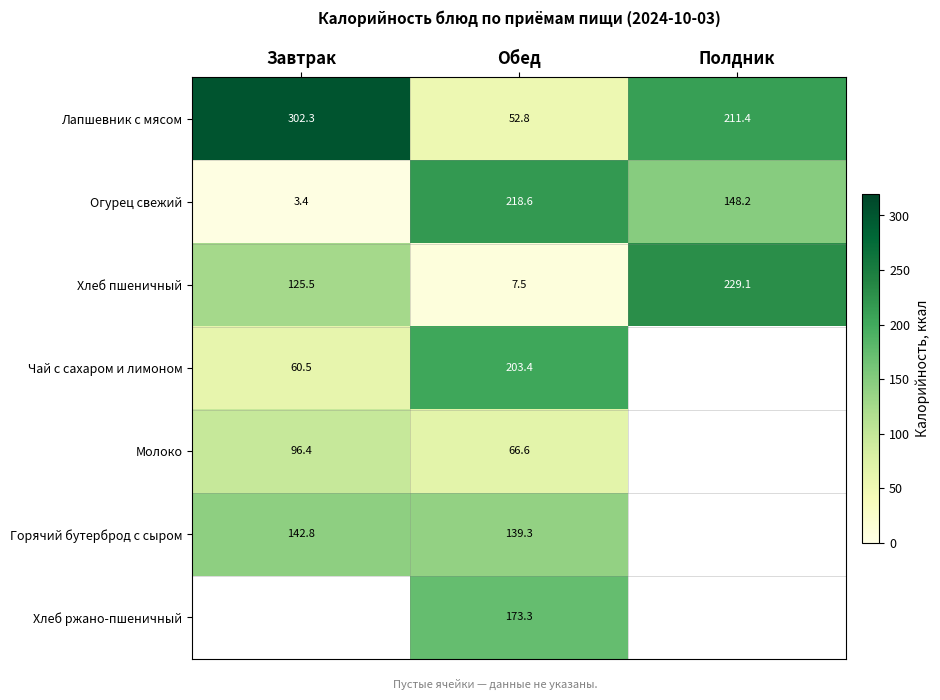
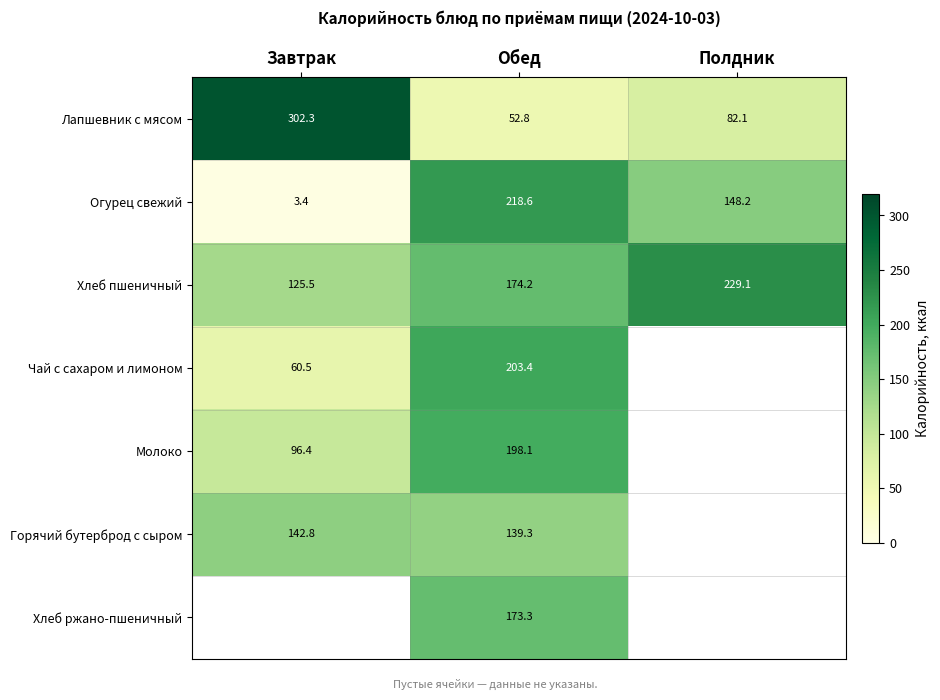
Лапшевник с мясом, Полдник: 211.4 -> 82.1
Хлеб пшеничный, Обед: 7.5 -> 174.2
Молоко, Обед: 66.6 -> 198.1
